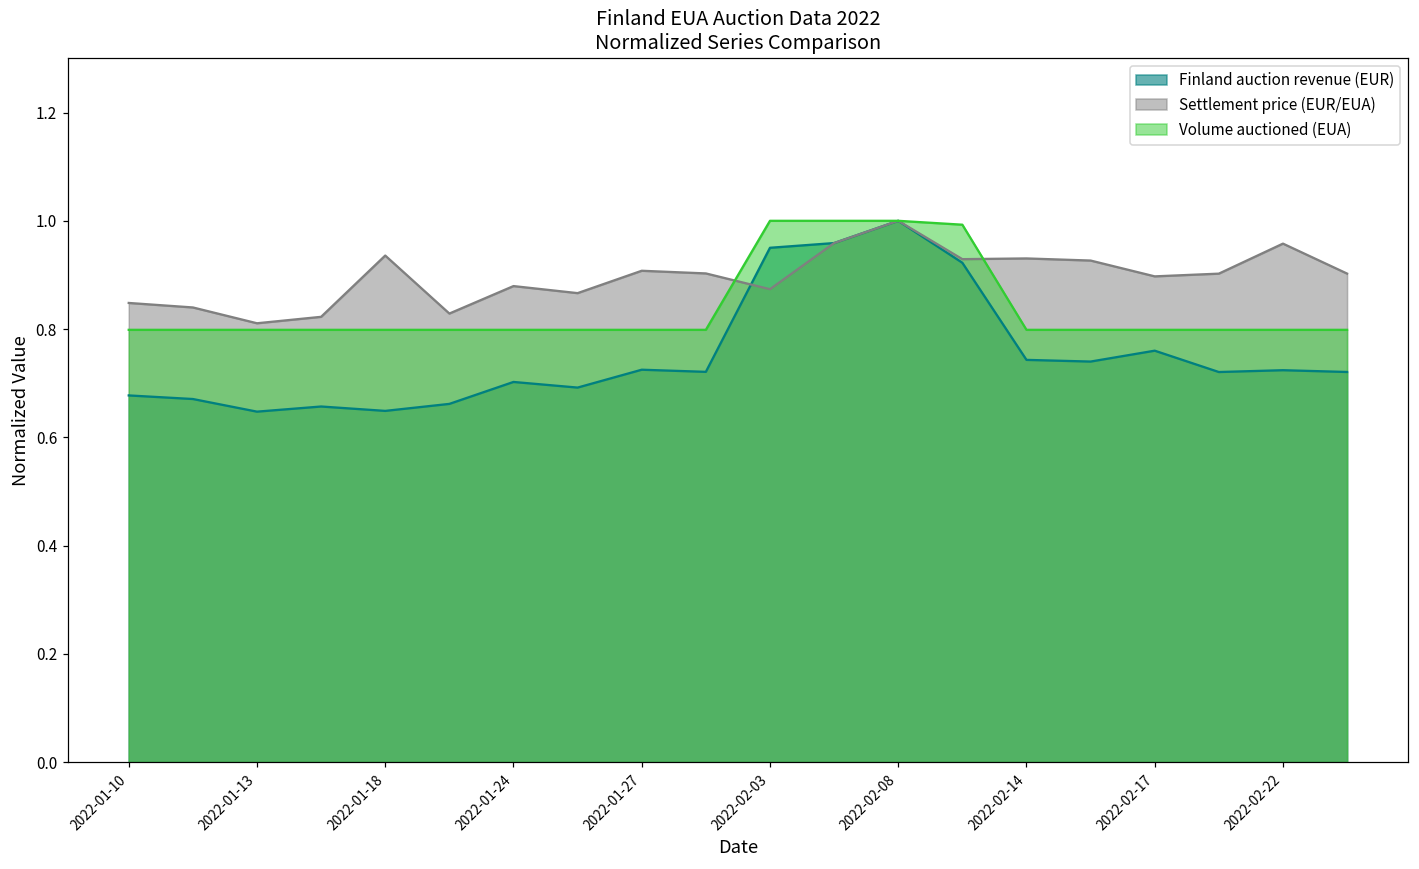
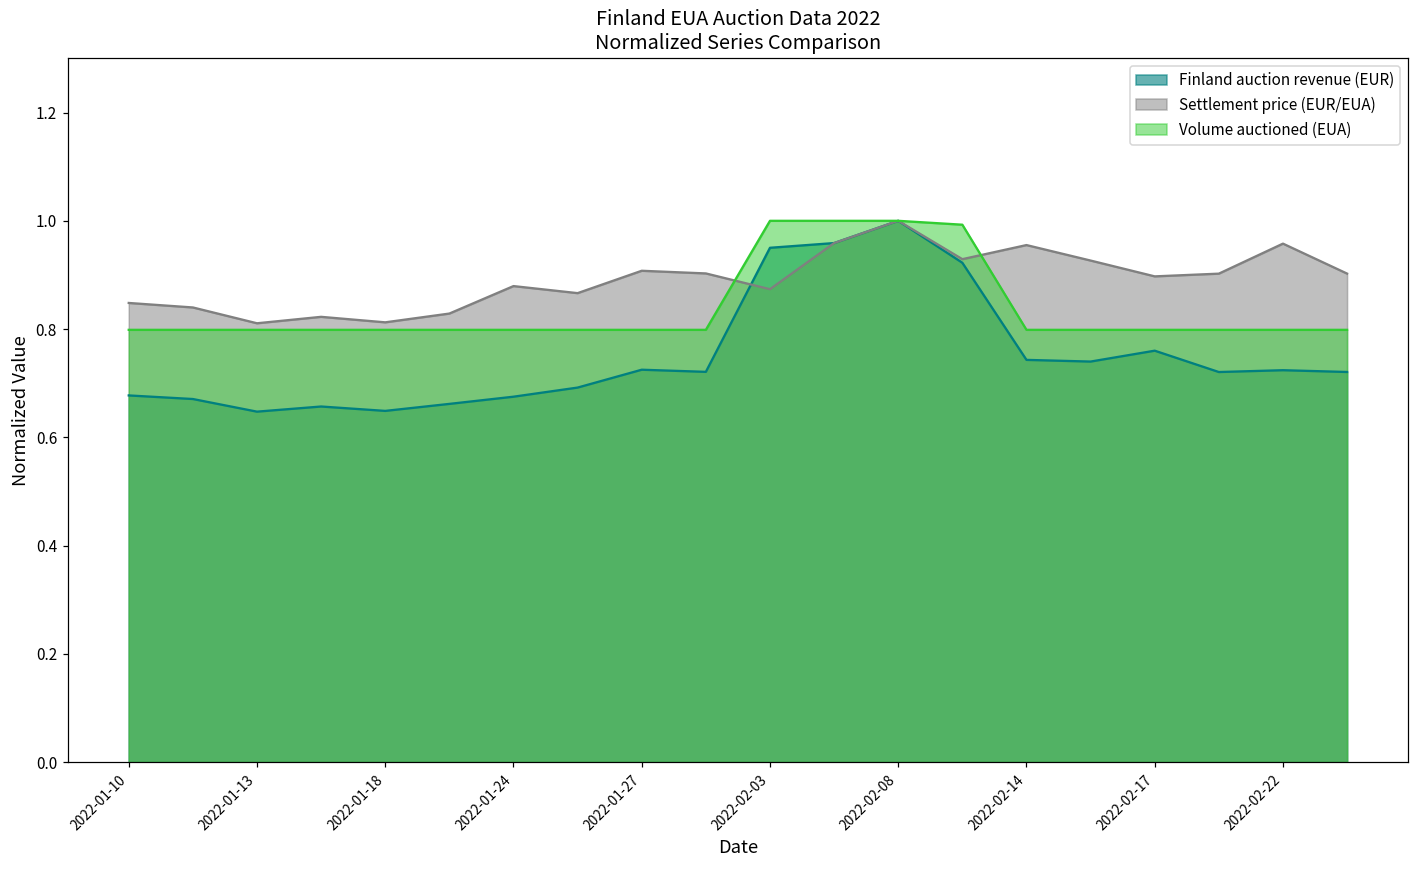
Settlement price (EUR/EUA), 2022-01-18: 0.94 -> 0.81
Finland auction revenue (EUR), 2022-01-24: 0.70 -> 0.68
Settlement price (EUR/EUA), 2022-02-14: 0.93 -> 0.96
